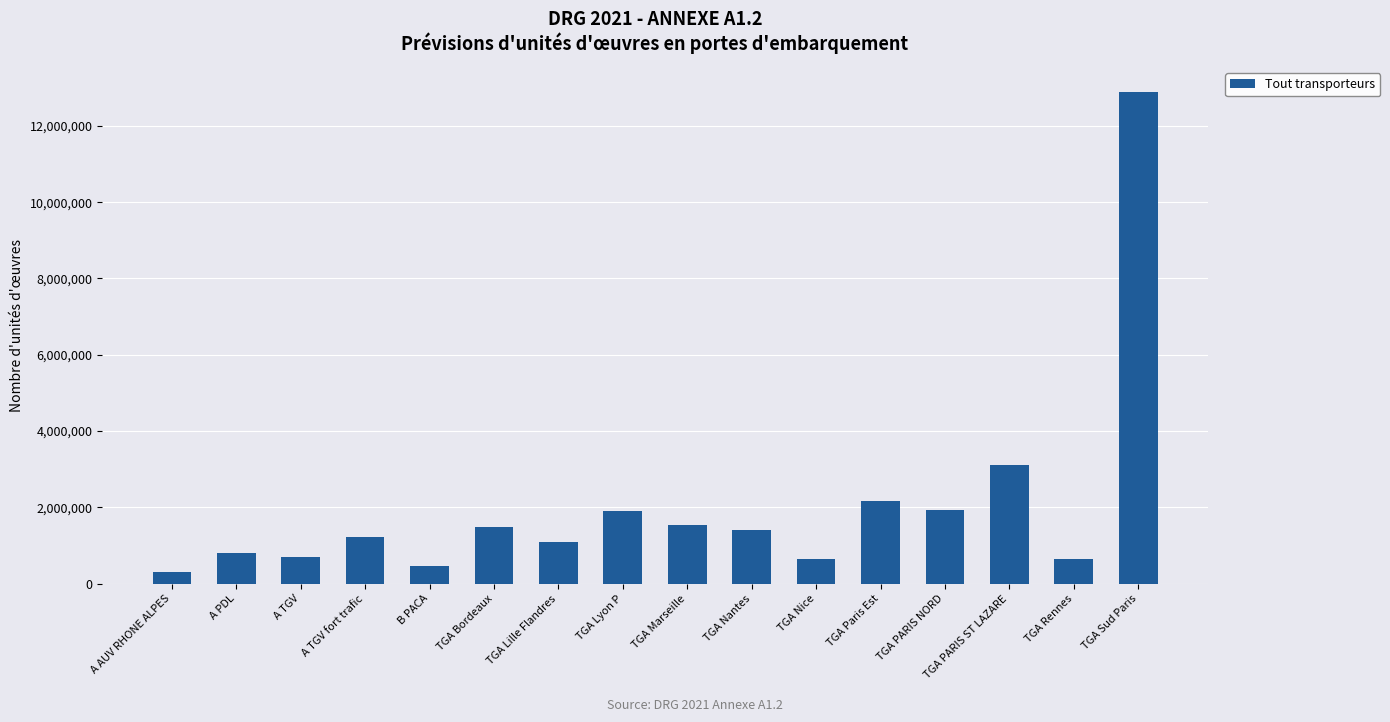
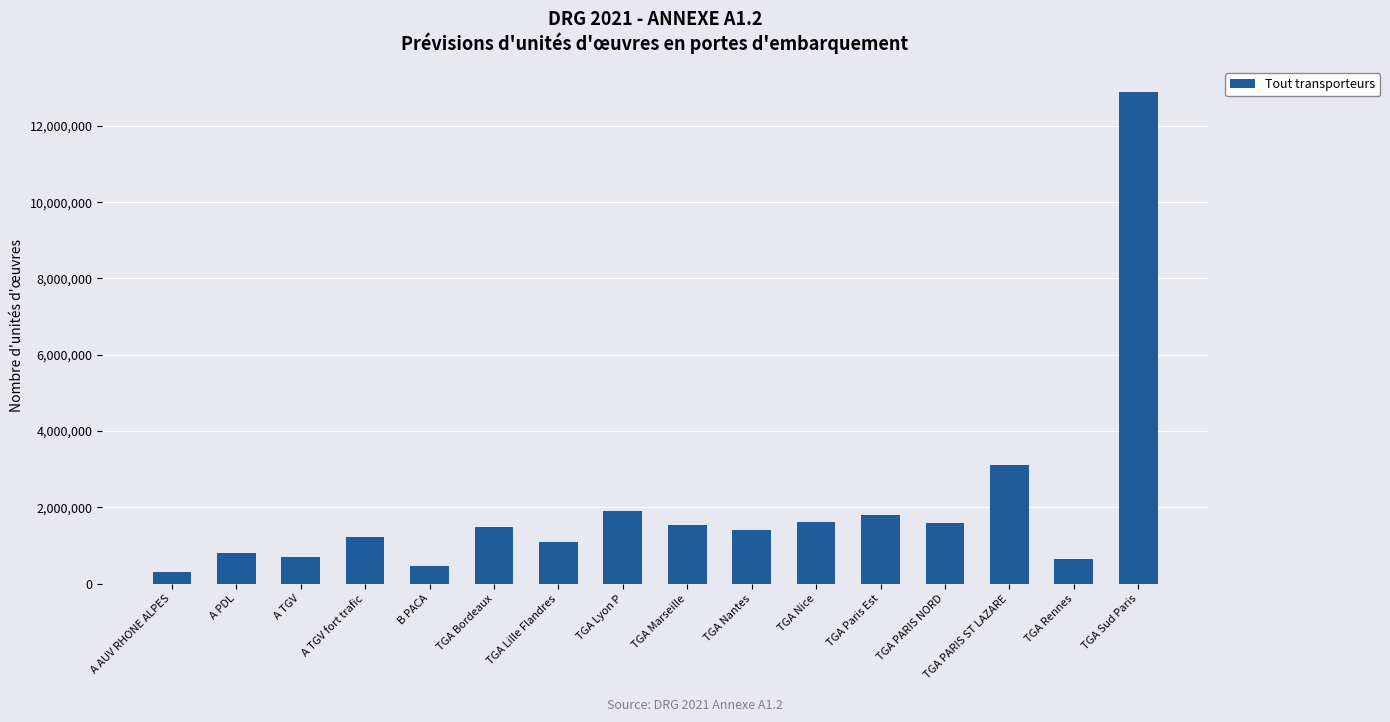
TGA Nice: 700,000 -> 1,600,000
TGA Paris Est: 2,200,000 -> 1,800,000
TGA PARIS NORD: 1,900,000 -> 1,600,000
